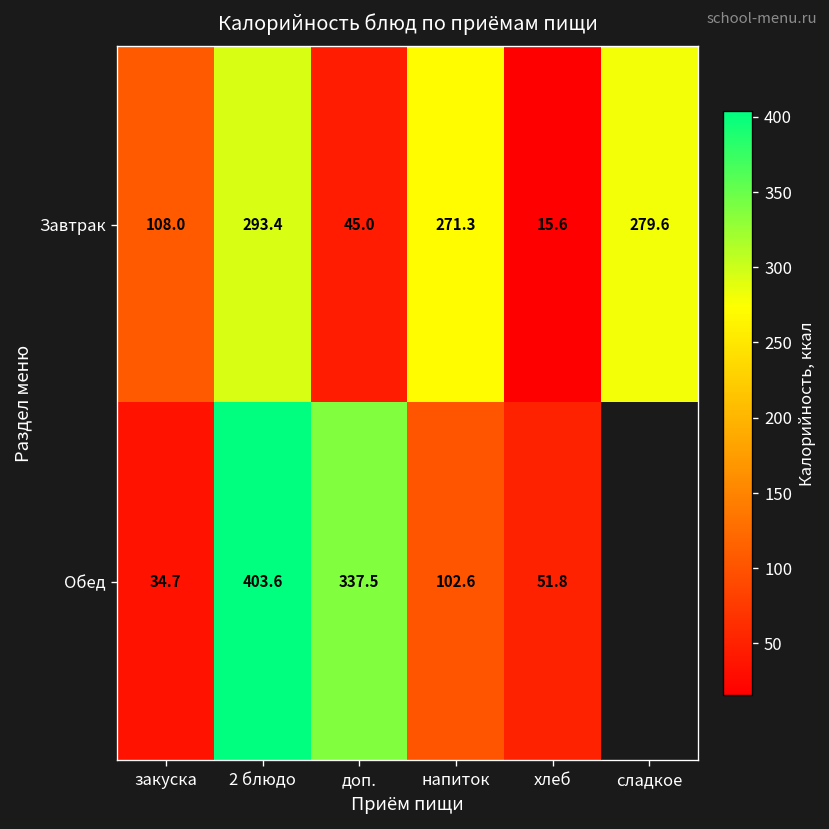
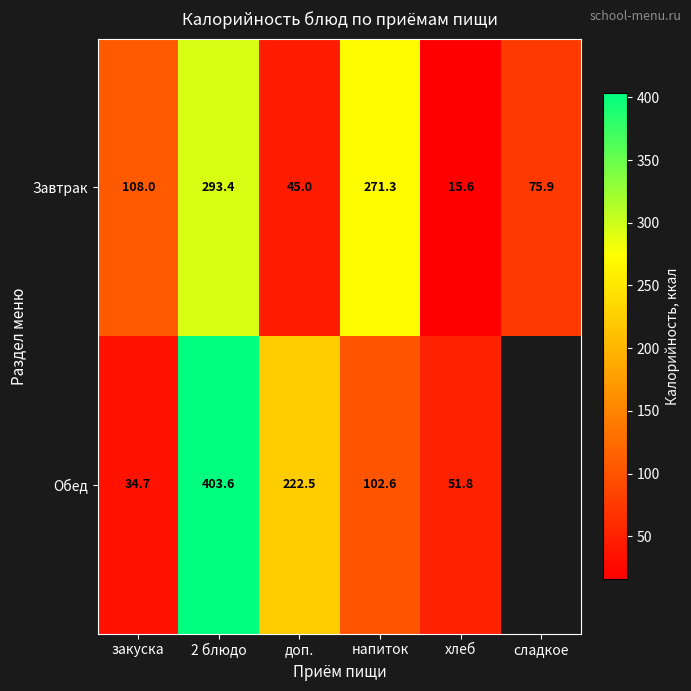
Завтрак, сладкое: 279.6 -> 75.9
Обед, доп.: 337.5 -> 222.5
